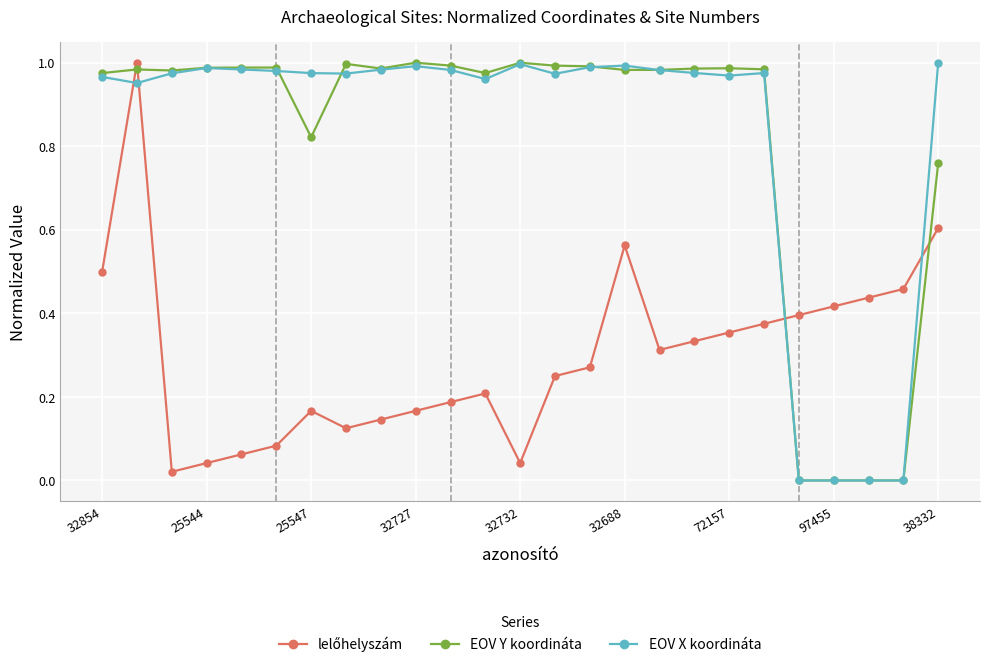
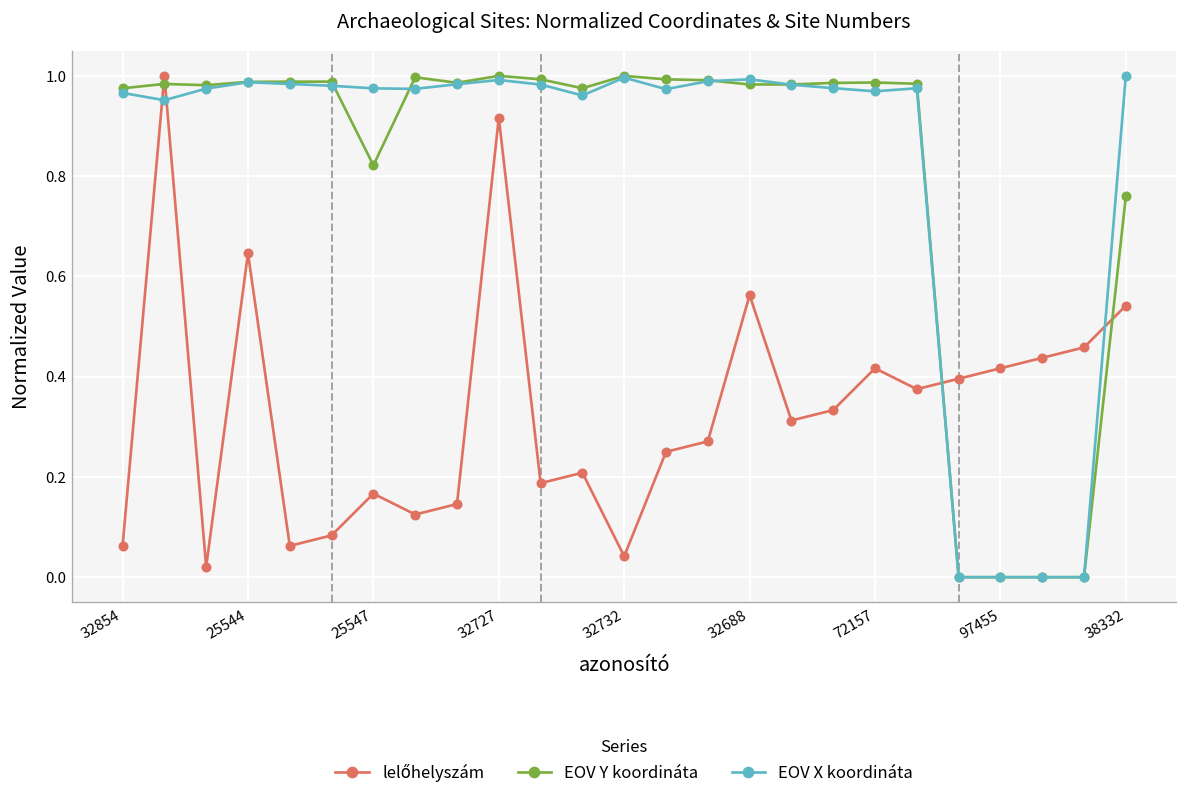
lelőhelyszám, 32854: 0.50 -> 0.06
lelőhelyszám, 25544: 0.04 -> 0.65
lelőhelyszám, 32727: 0.17 -> 0.92
lelőhelyszám, 72157: 0.35 -> 0.42
lelőhelyszám, 38332: 0.60 -> 0.54
